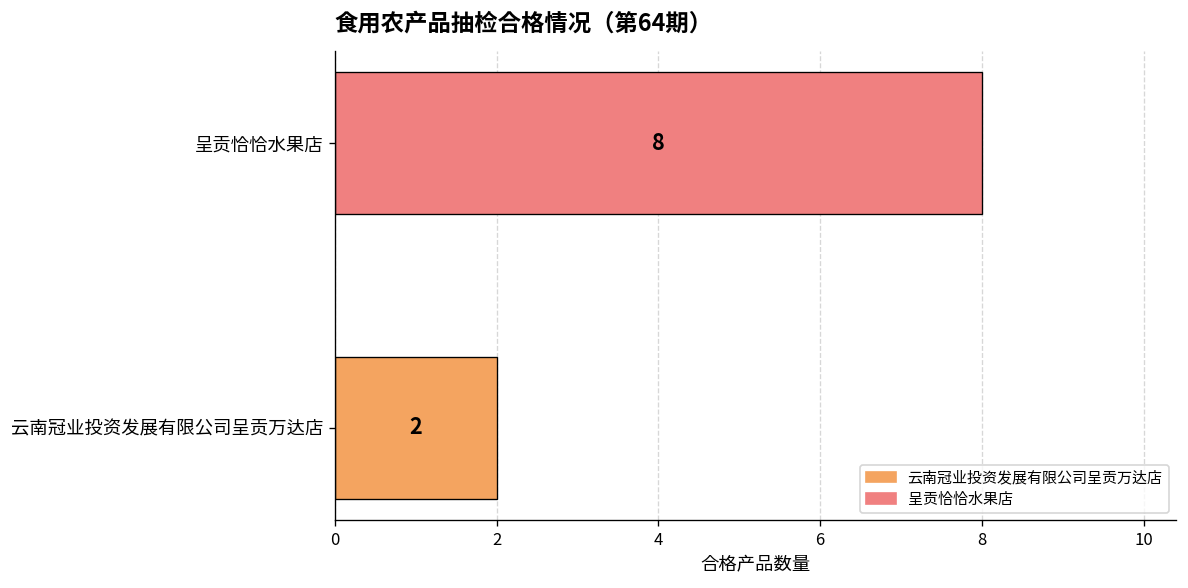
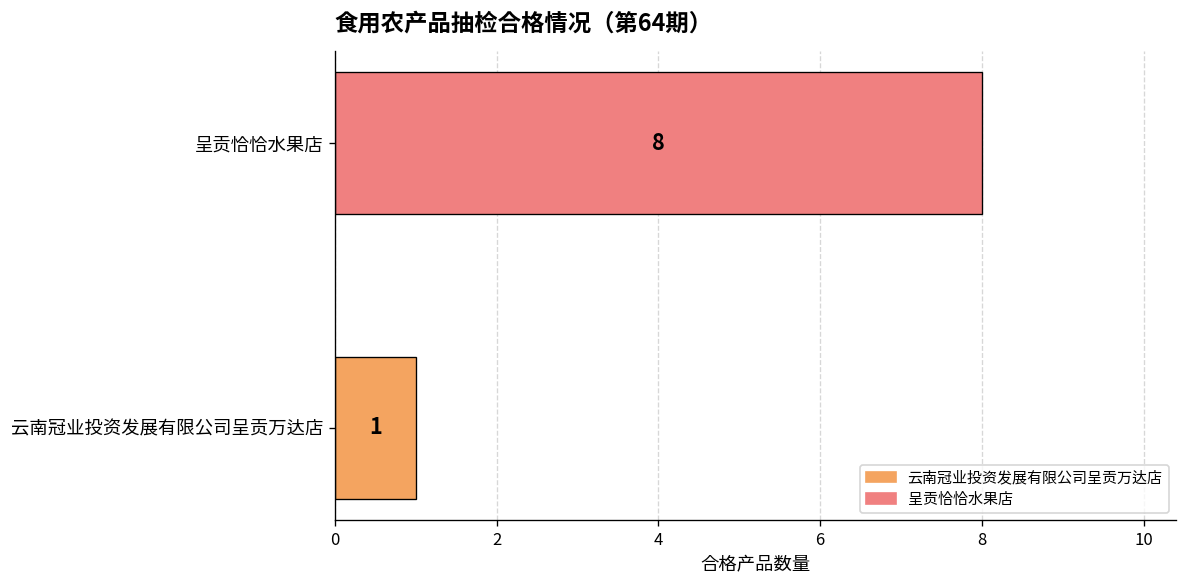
云南冠业投资发展有限公司呈贡万达店: 2 -> 1
